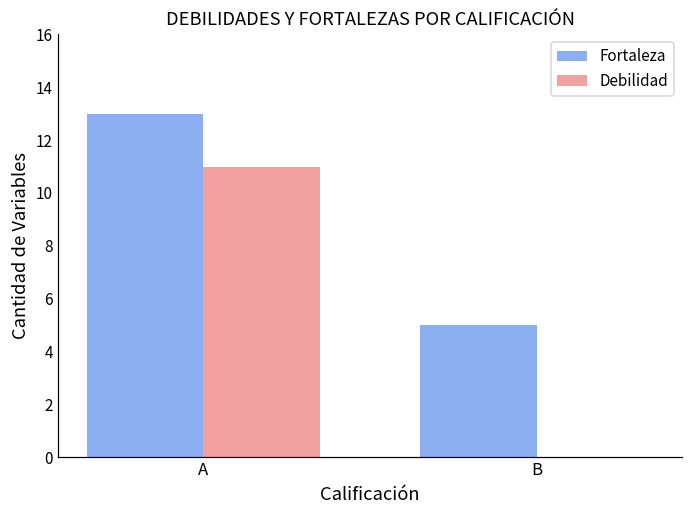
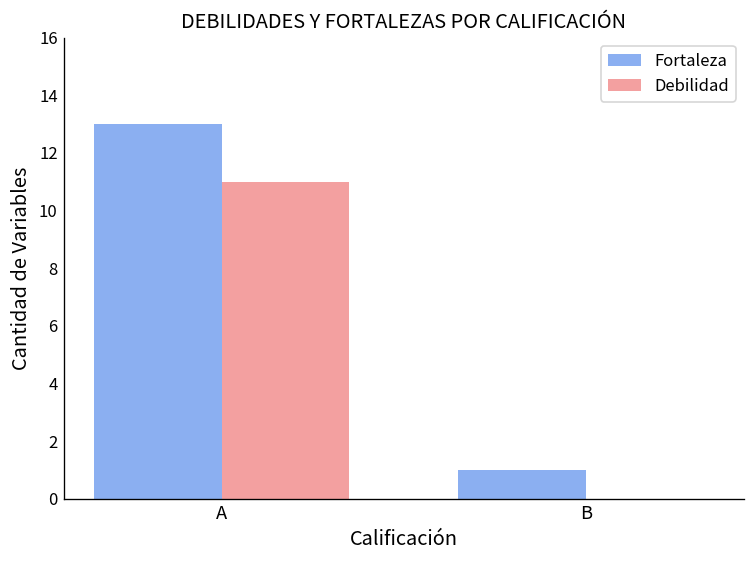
Fortaleza, B: 5 -> 1
